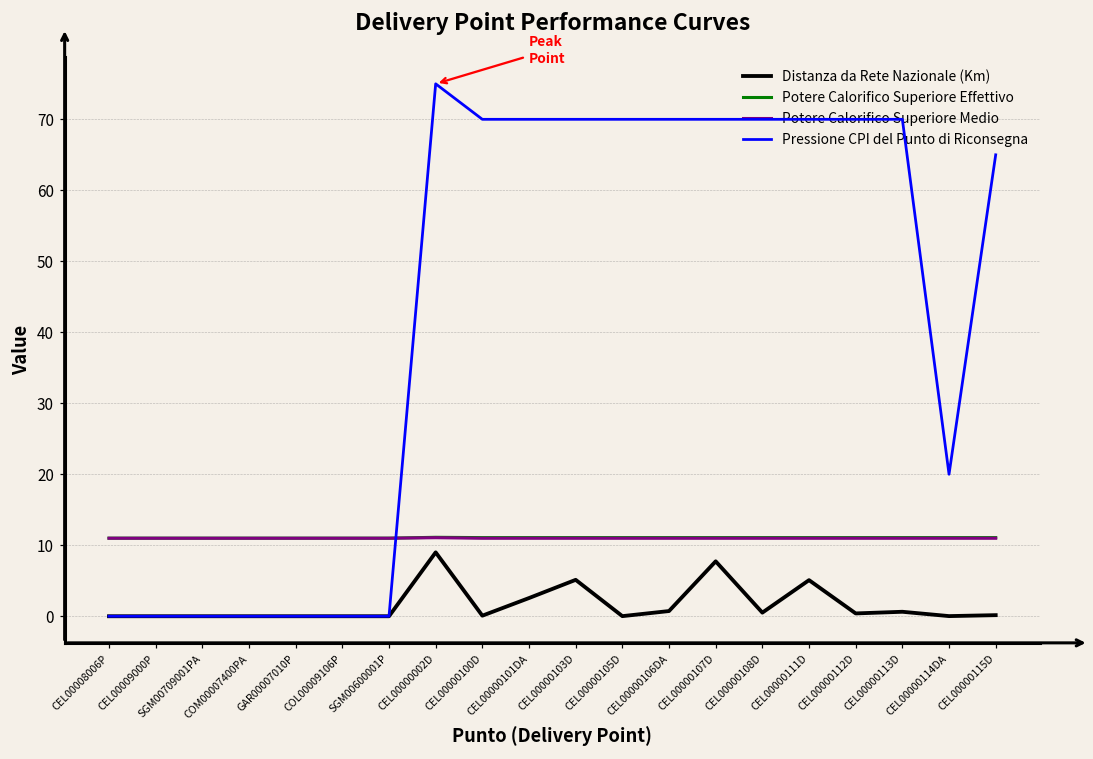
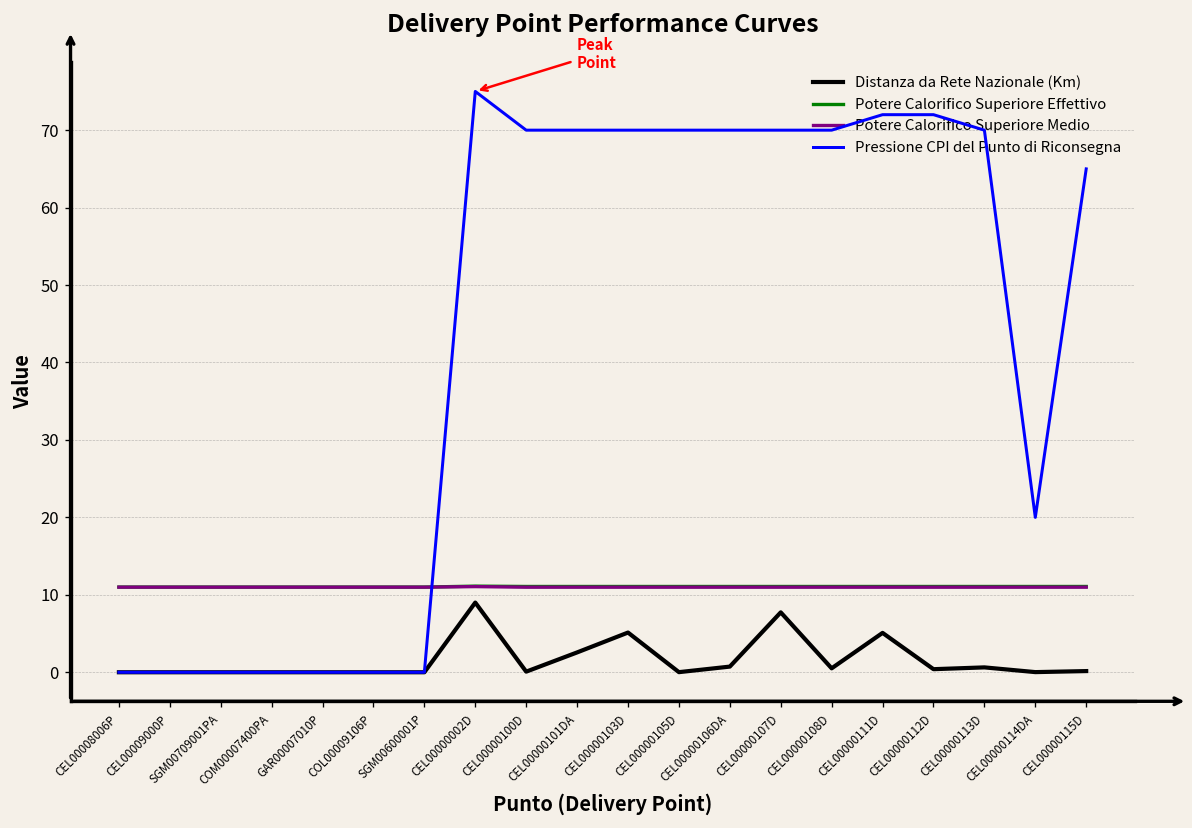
Pressione CPI del Punto di Riconsegna, CEL00000111D: 70 -> 72
Pressione CPI del Punto di Riconsegna, CEL00000112D: 70 -> 72
